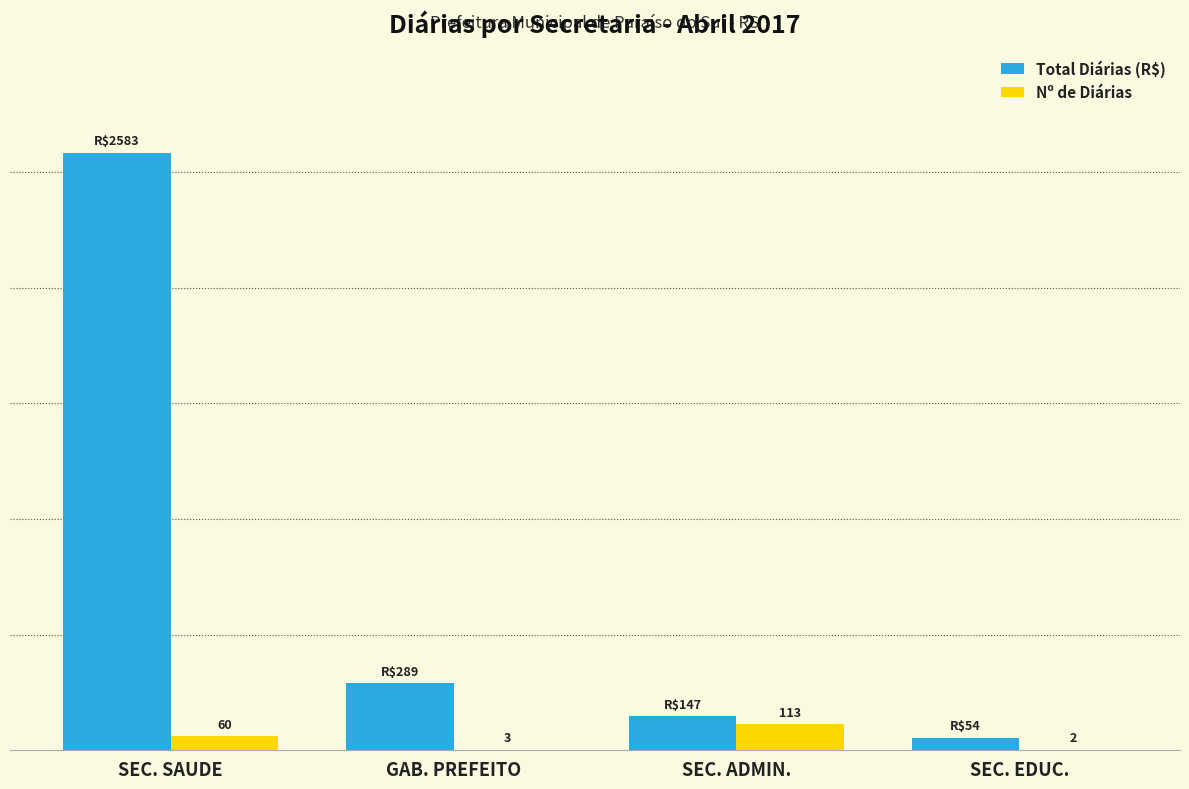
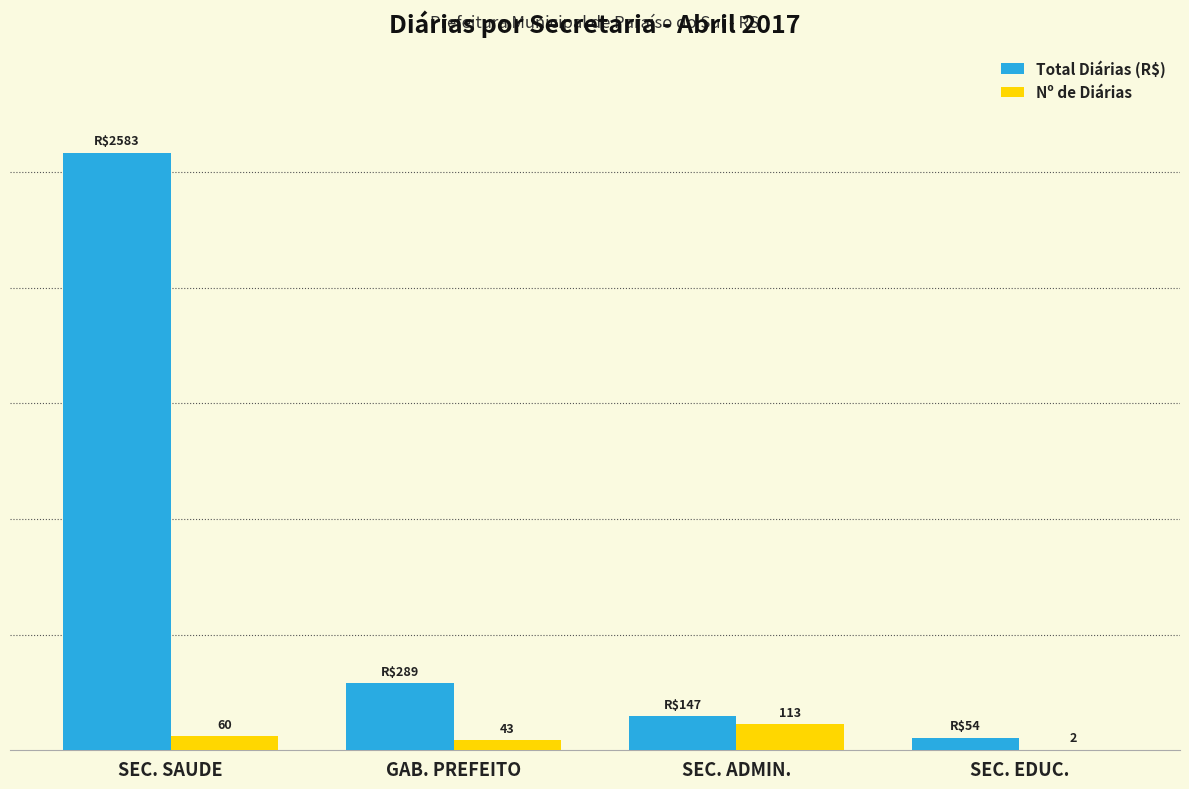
Nº de Diárias, GAB. PREFEITO: 3 -> 43
